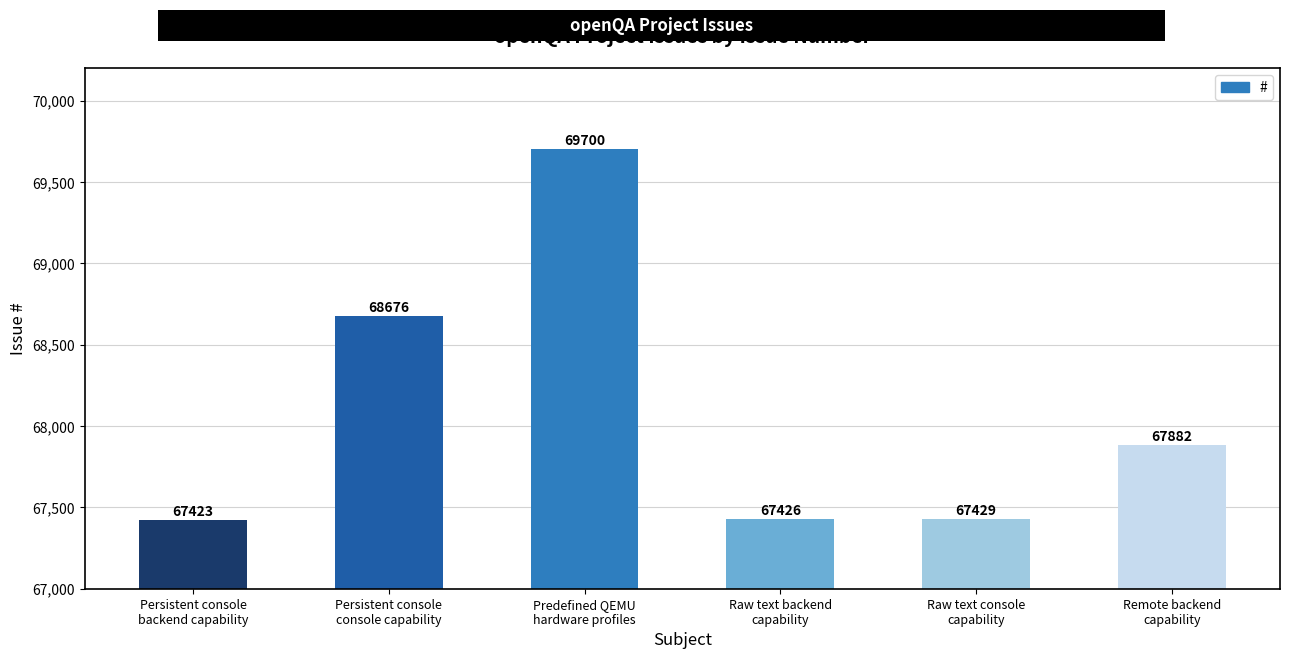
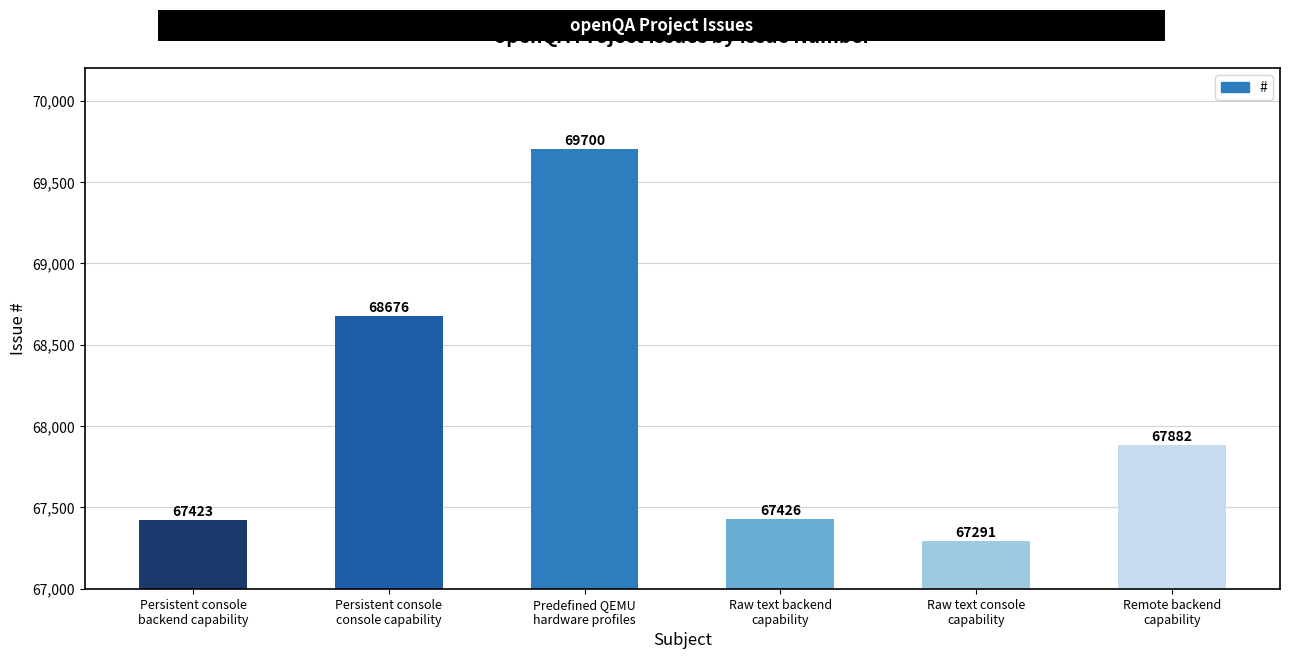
Raw text console capability: 67429 -> 67291
